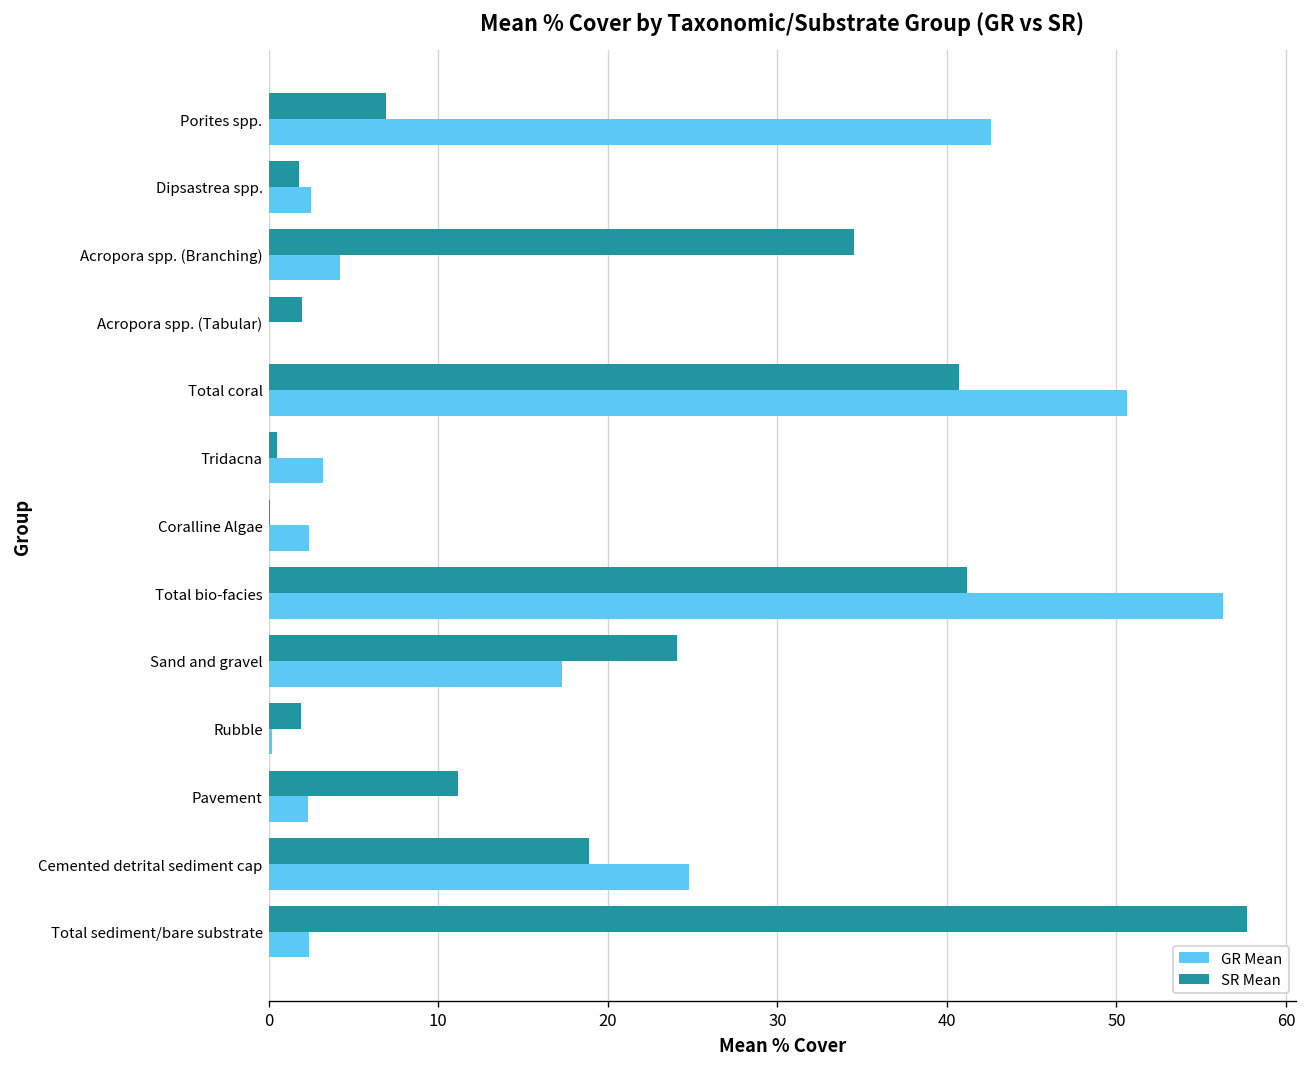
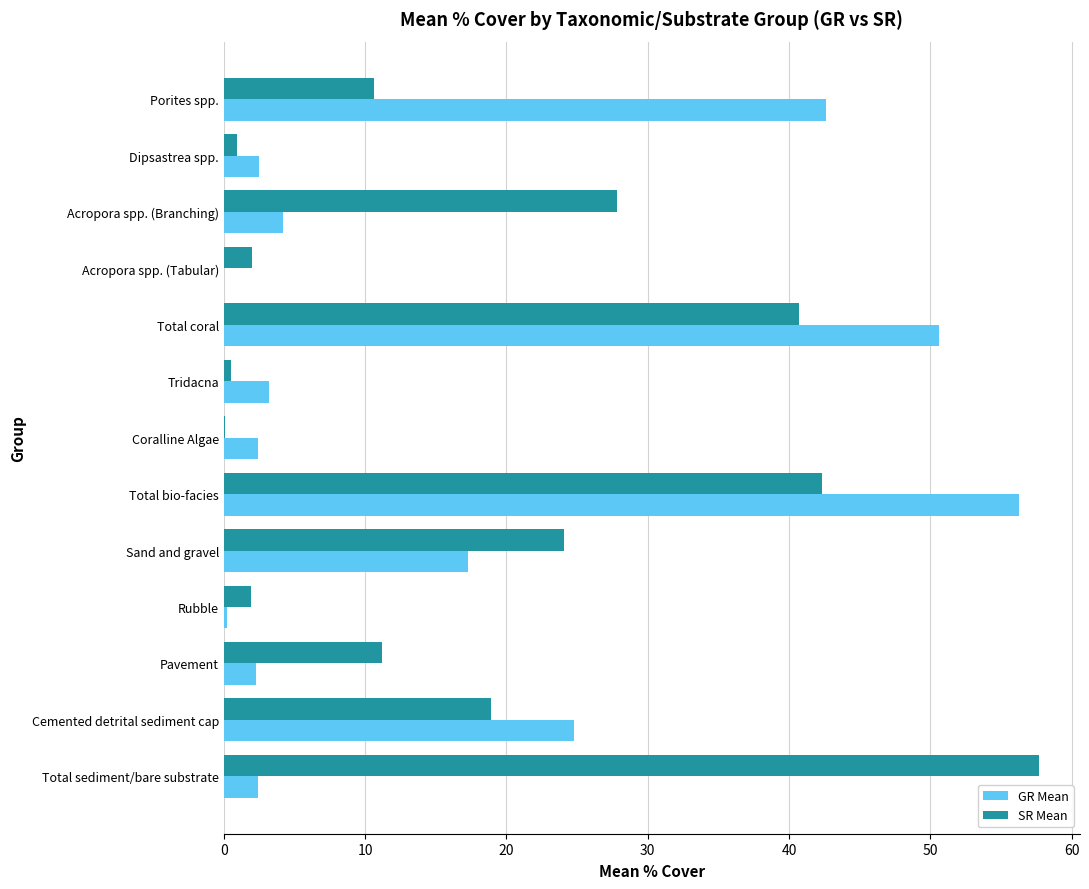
SR Mean, Porites spp.: 6.9 -> 10.6
SR Mean, Dipsastrea spp.: 1.8 -> 0.9
SR Mean, Acropora spp. (Branching): 34.5 -> 27.8
SR Mean, Total bio-facies: 41.2 -> 42.3
